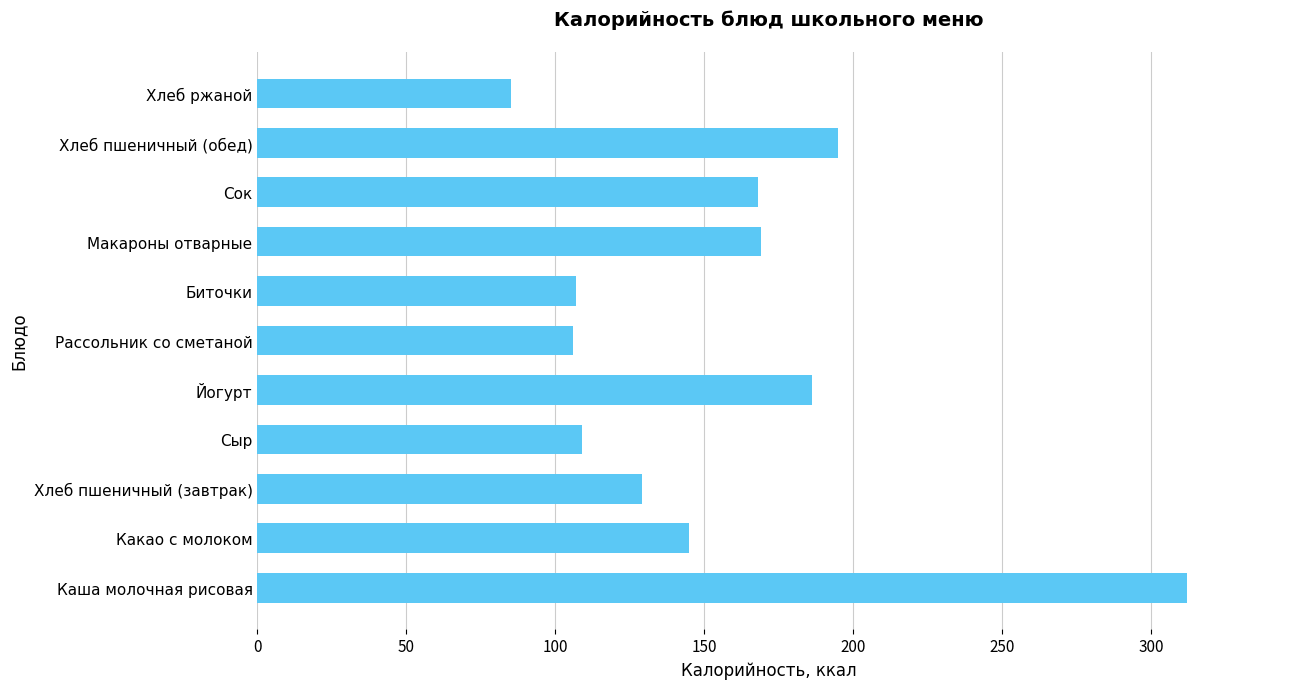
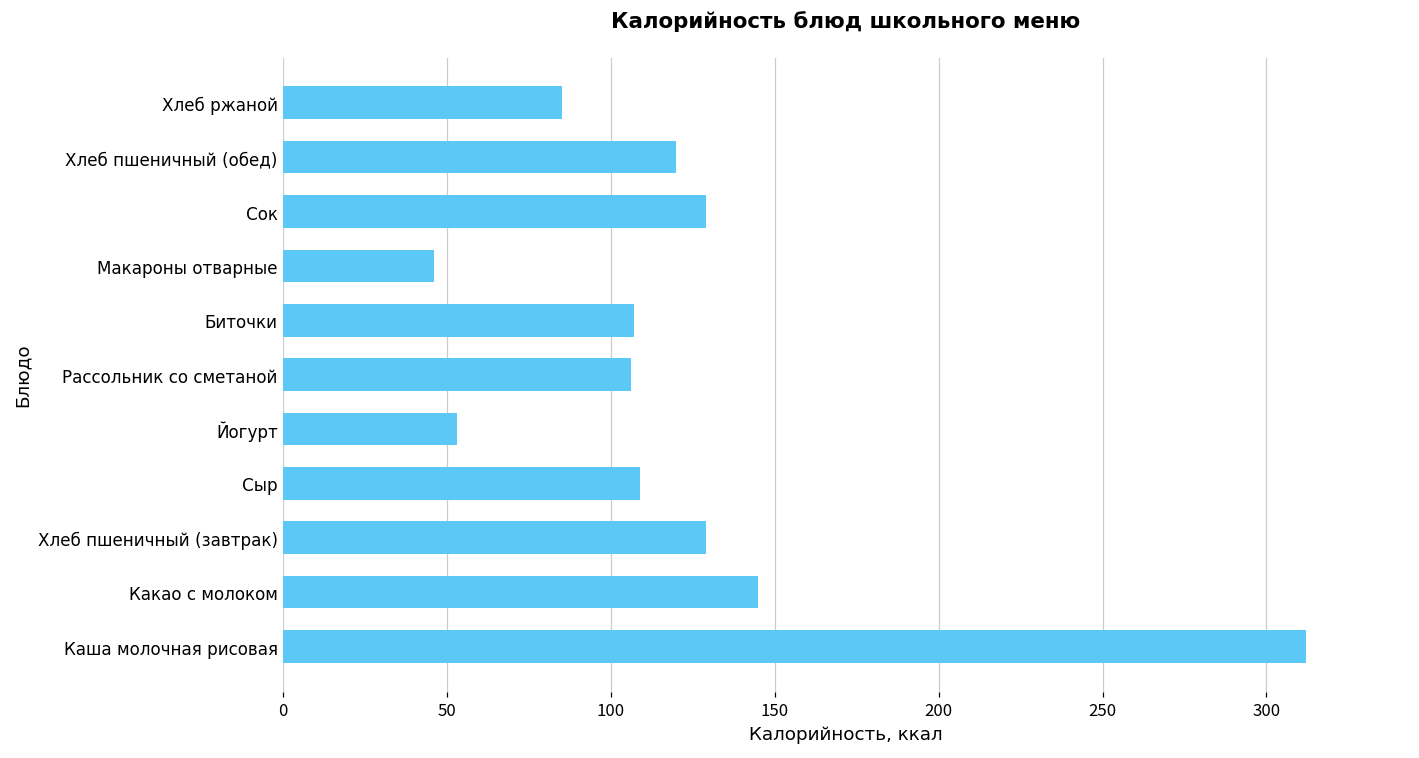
Хлеб пшеничный (обед): 195 -> 120
Сок: 168 -> 129
Макароны отварные: 169 -> 46
Йогурт: 186 -> 53
